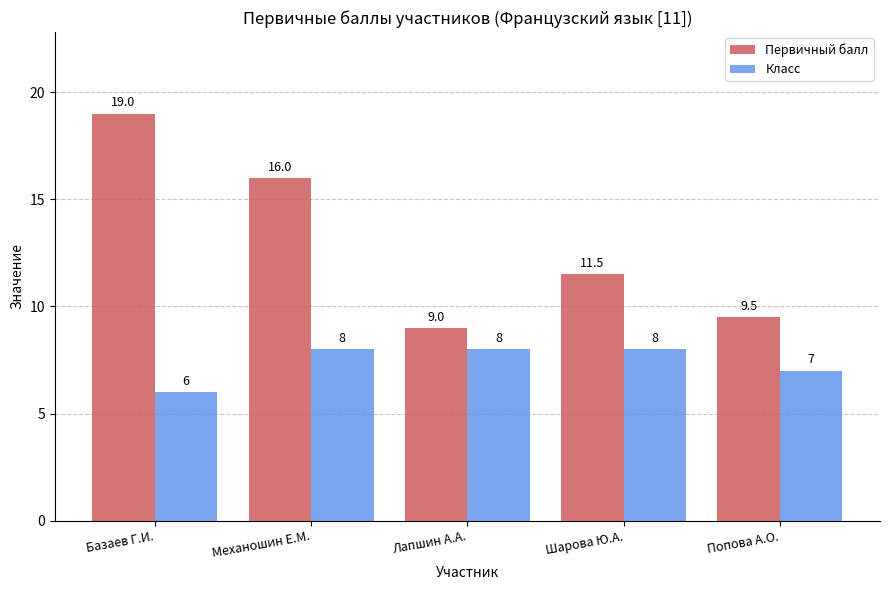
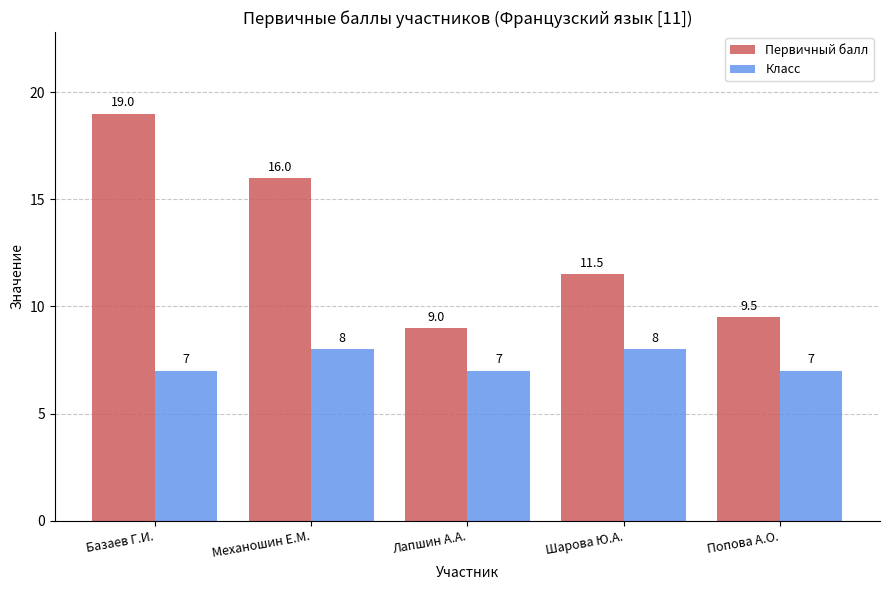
Класс, Базаев Г.И.: 6 -> 7
Класс, Лапшин А.А.: 8 -> 7
